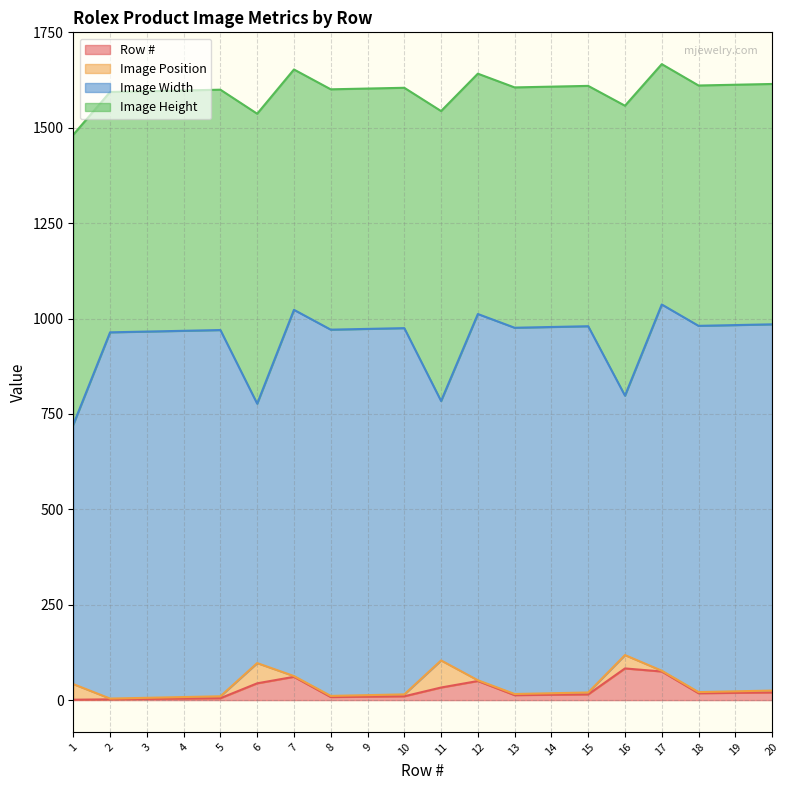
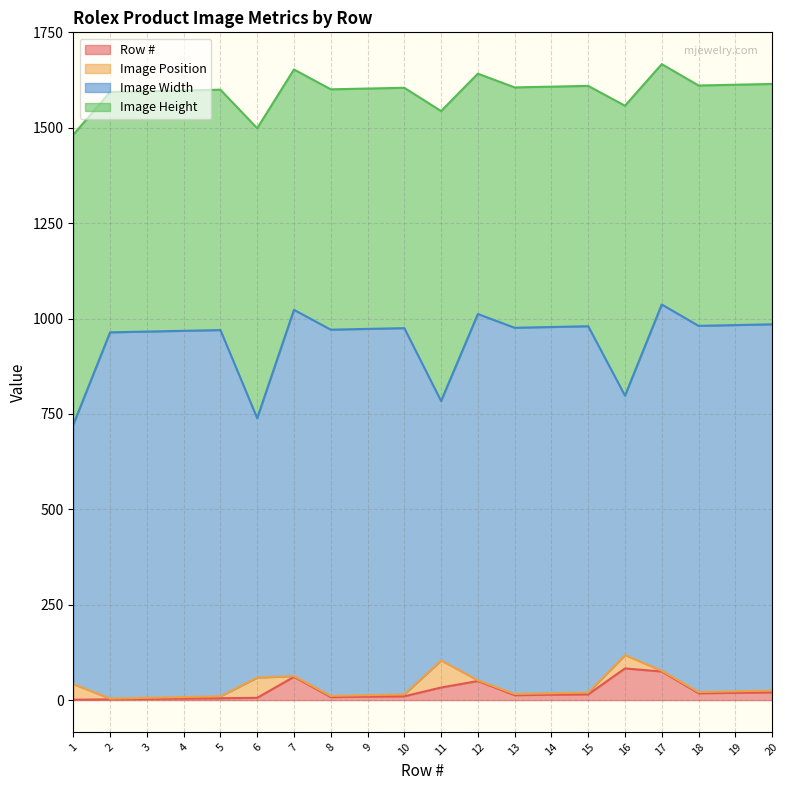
Row #, 6: 40 -> 10
